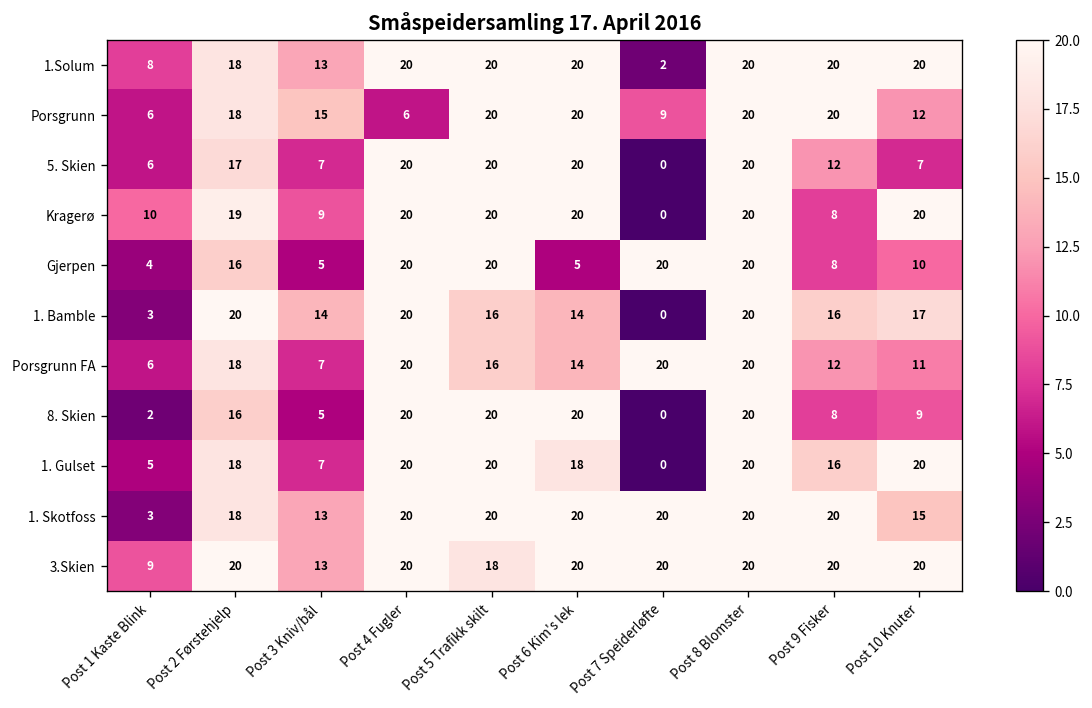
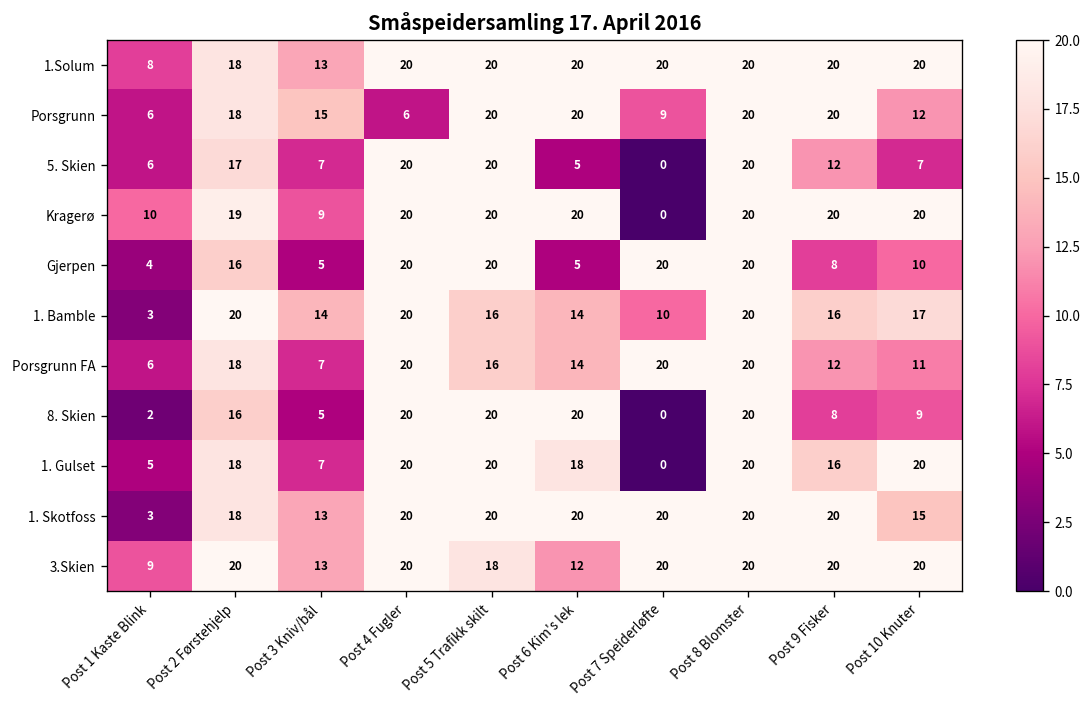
1.Solum, Post 7 Speiderløfte: 2 -> 20
5. Skien, Post 6 Kim's lek: 20 -> 5
Kragerø, Post 9 Fisker: 8 -> 20
1. Bamble, Post 7 Speiderløfte: 0 -> 10
3.Skien, Post 6 Kim's lek: 20 -> 12
